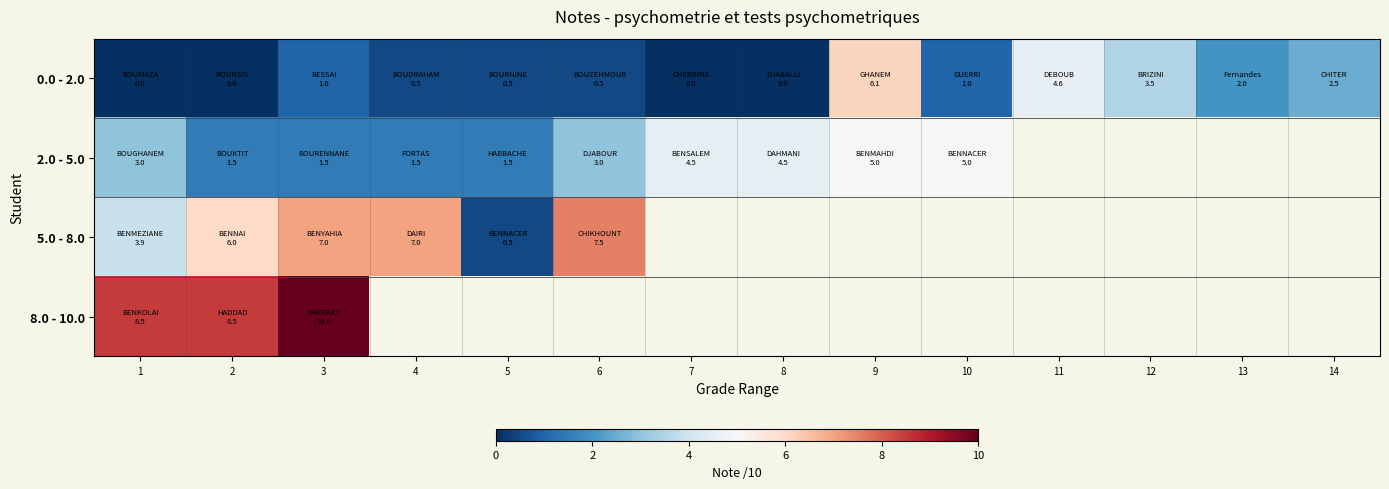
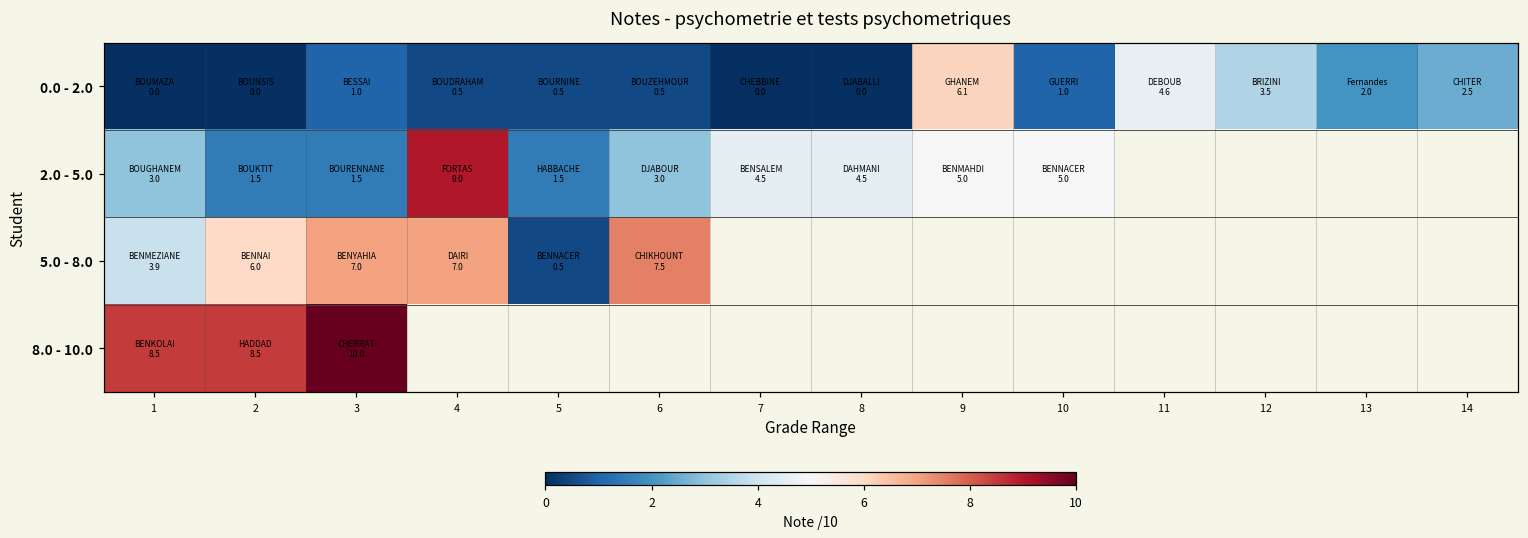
2.0 - 5.0, 4: 1.5 -> 9.0
